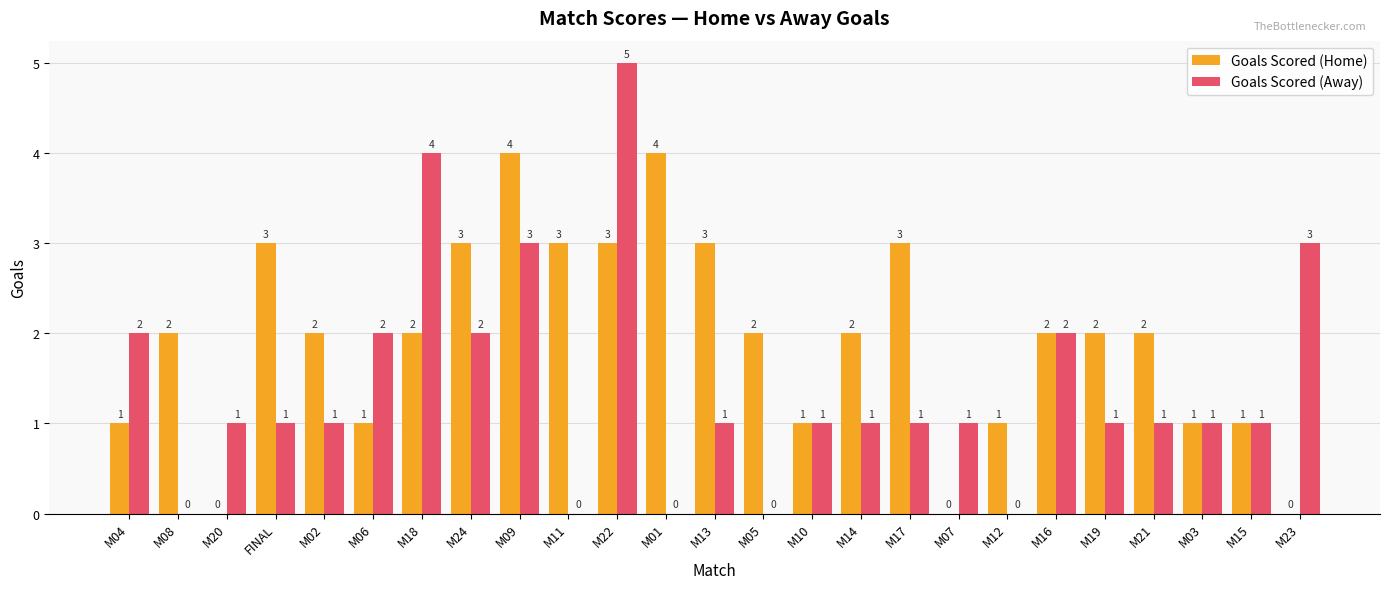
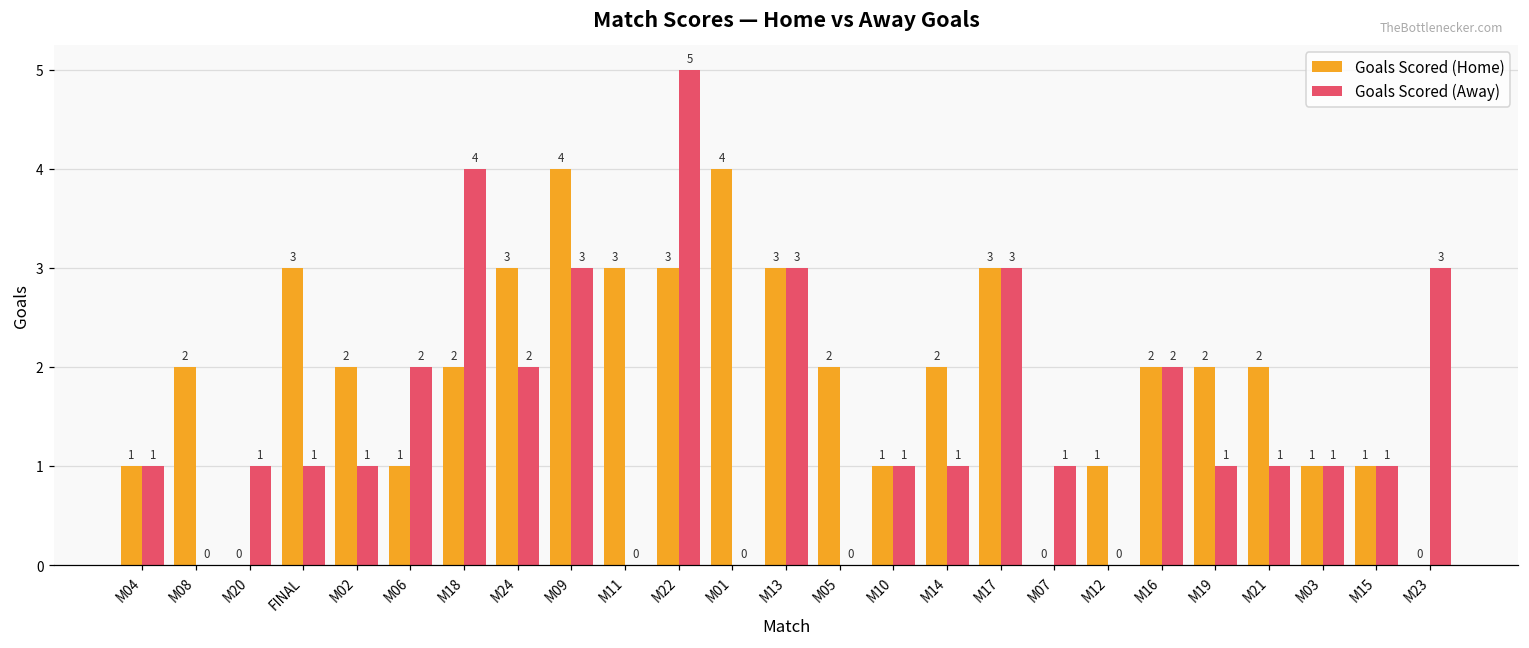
Goals Scored (Away), M04: 2 -> 1
Goals Scored (Away), M13: 1 -> 3
Goals Scored (Away), M17: 1 -> 3
